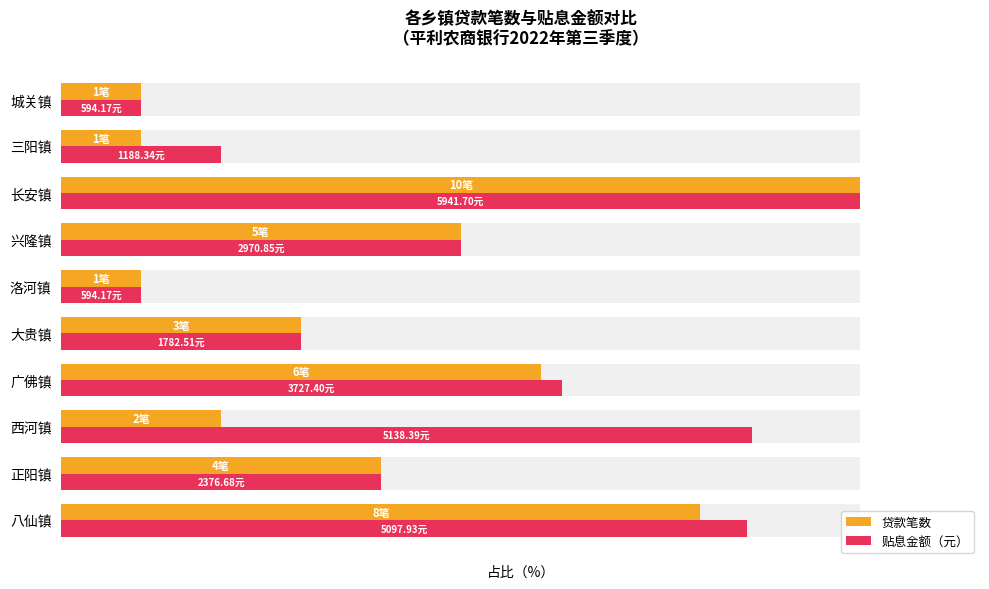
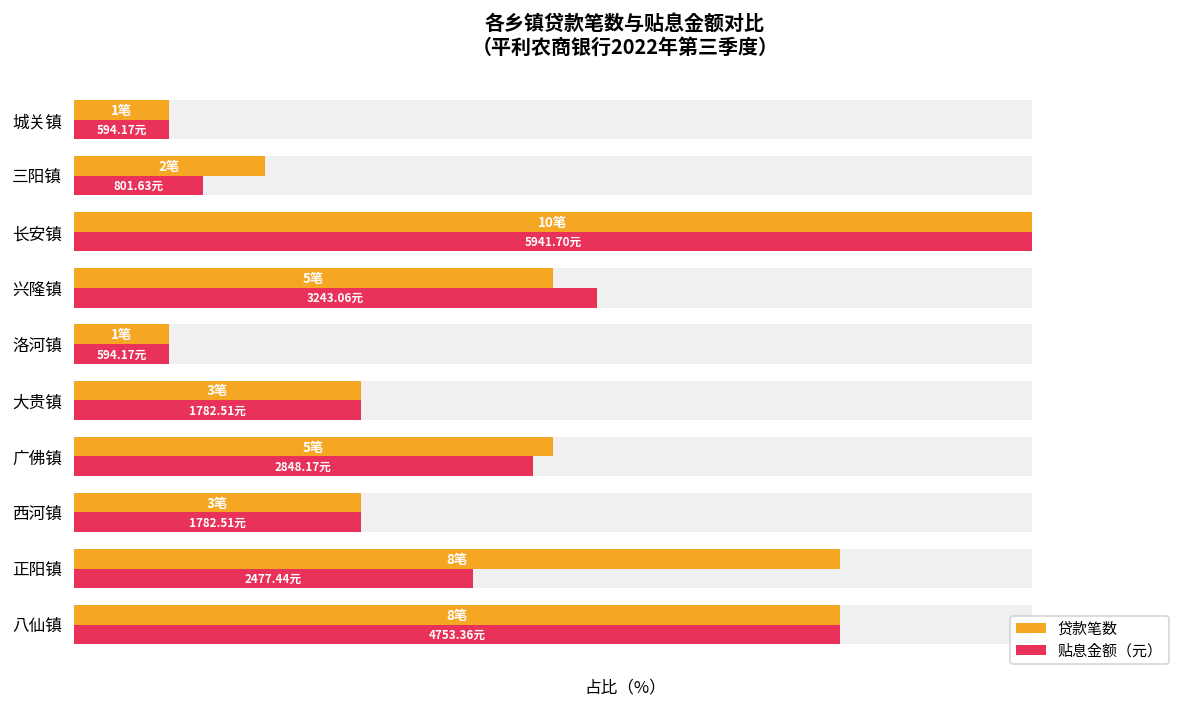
贷款笔数, 三阳镇: 1笔 -> 2笔
贴息金额（元）, 三阳镇: 1188.34元 -> 801.63元
贴息金额（元）, 兴隆镇: 2970.85元 -> 3243.06元
贷款笔数, 广佛镇: 6笔 -> 5笔
贴息金额（元）, 广佛镇: 3727.40元 -> 2848.17元
贷款笔数, 西河镇: 2笔 -> 3笔
贴息金额（元）, 西河镇: 5138.39元 -> 1782.51元
贷款笔数, 正阳镇: 4笔 -> 8笔
贴息金额（元）, 正阳镇: 2376.68元 -> 2477.44元
贴息金额（元）, 八仙镇: 5097.93元 -> 4753.36元
